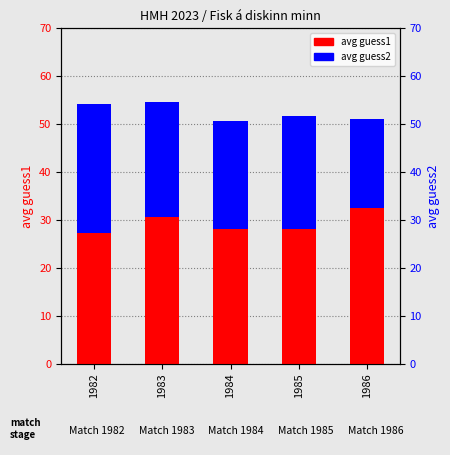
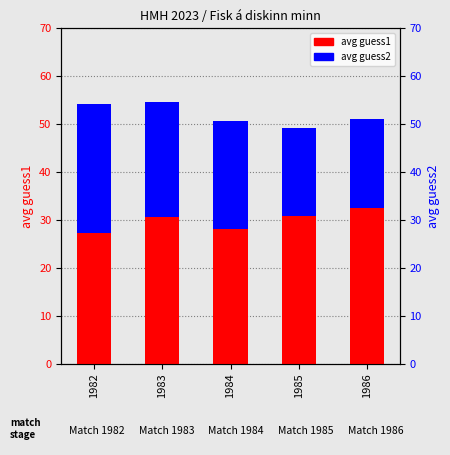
avg guess1, 1985: 28 -> 31
avg guess2, 1985: 24 -> 18
